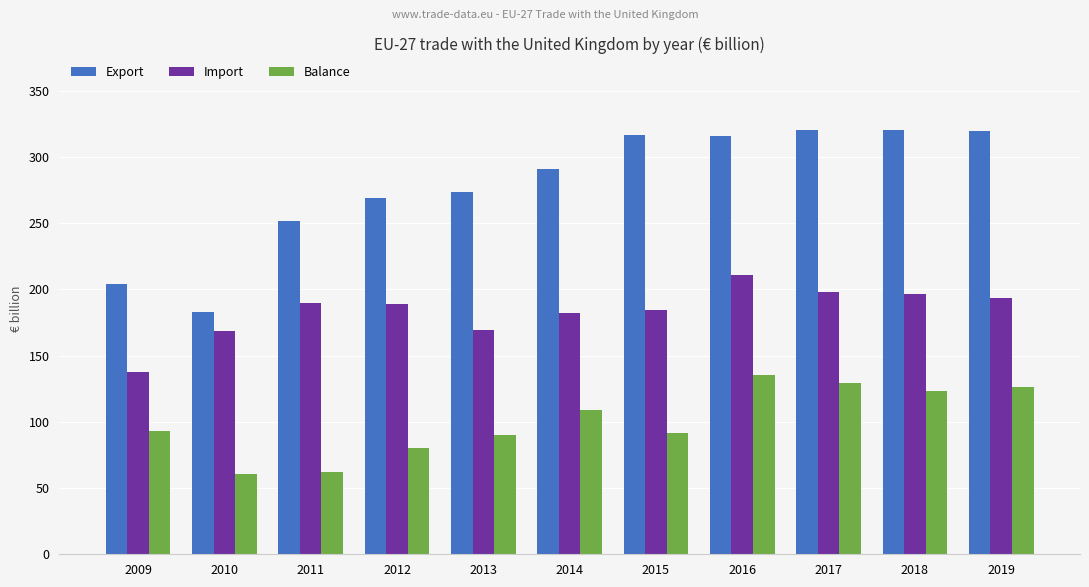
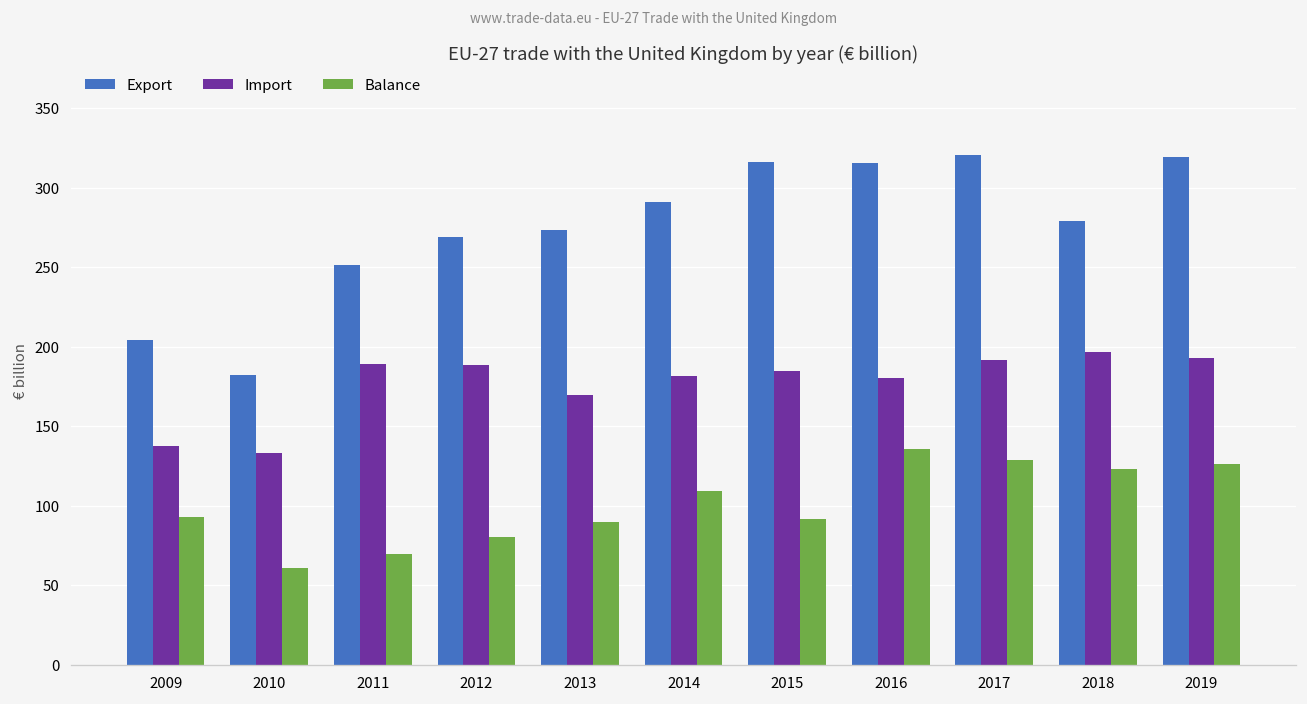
Import, 2010: 169 -> 133
Balance, 2011: 62 -> 70
Import, 2016: 211 -> 180
Import, 2017: 198 -> 192
Export, 2018: 320 -> 279
